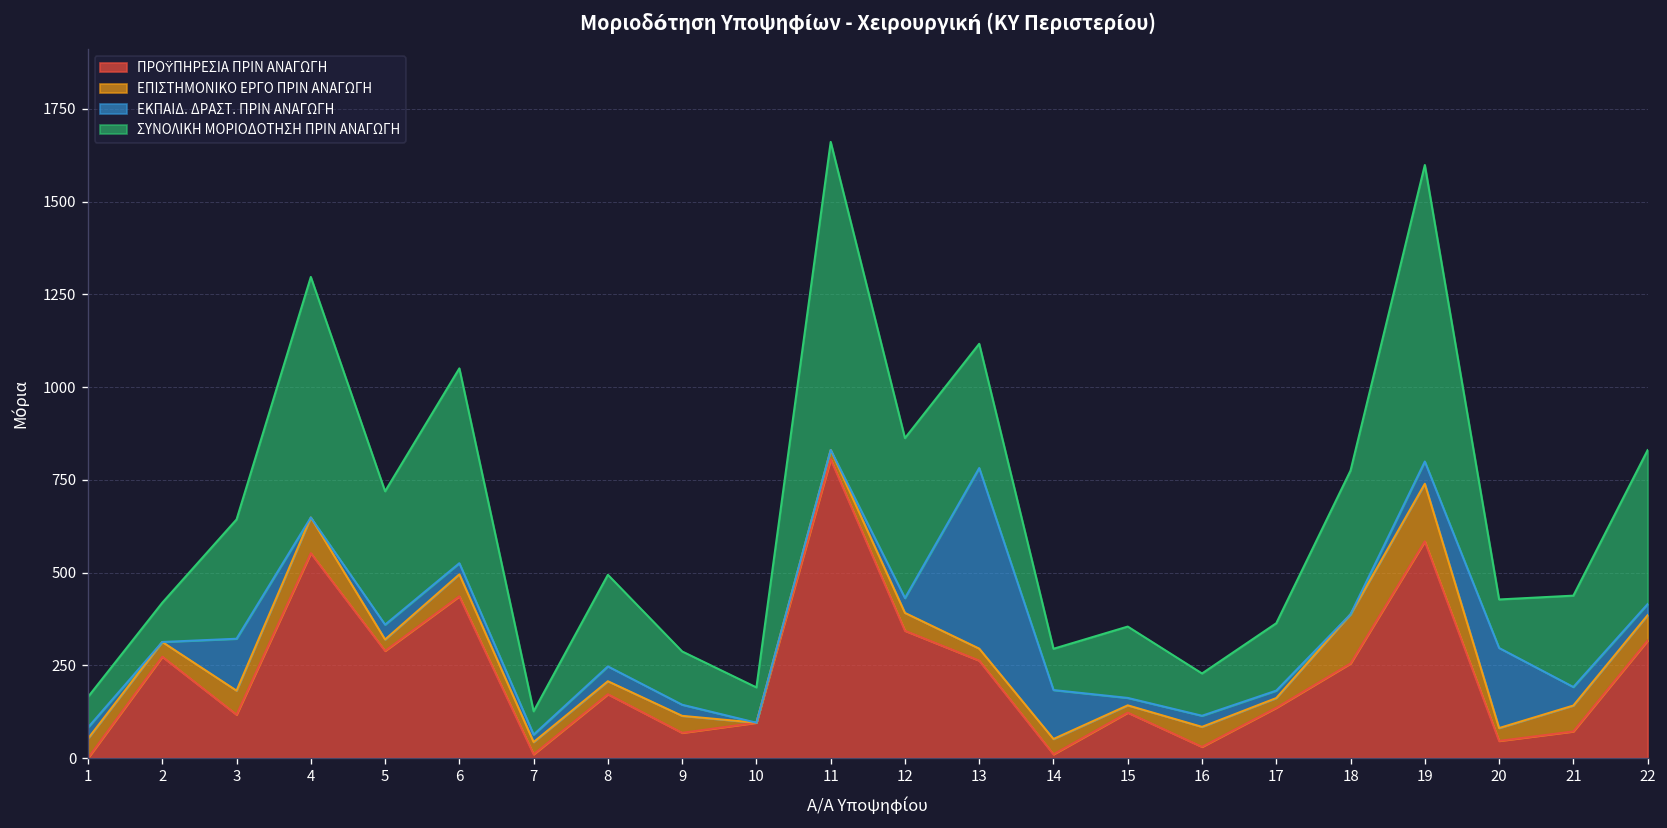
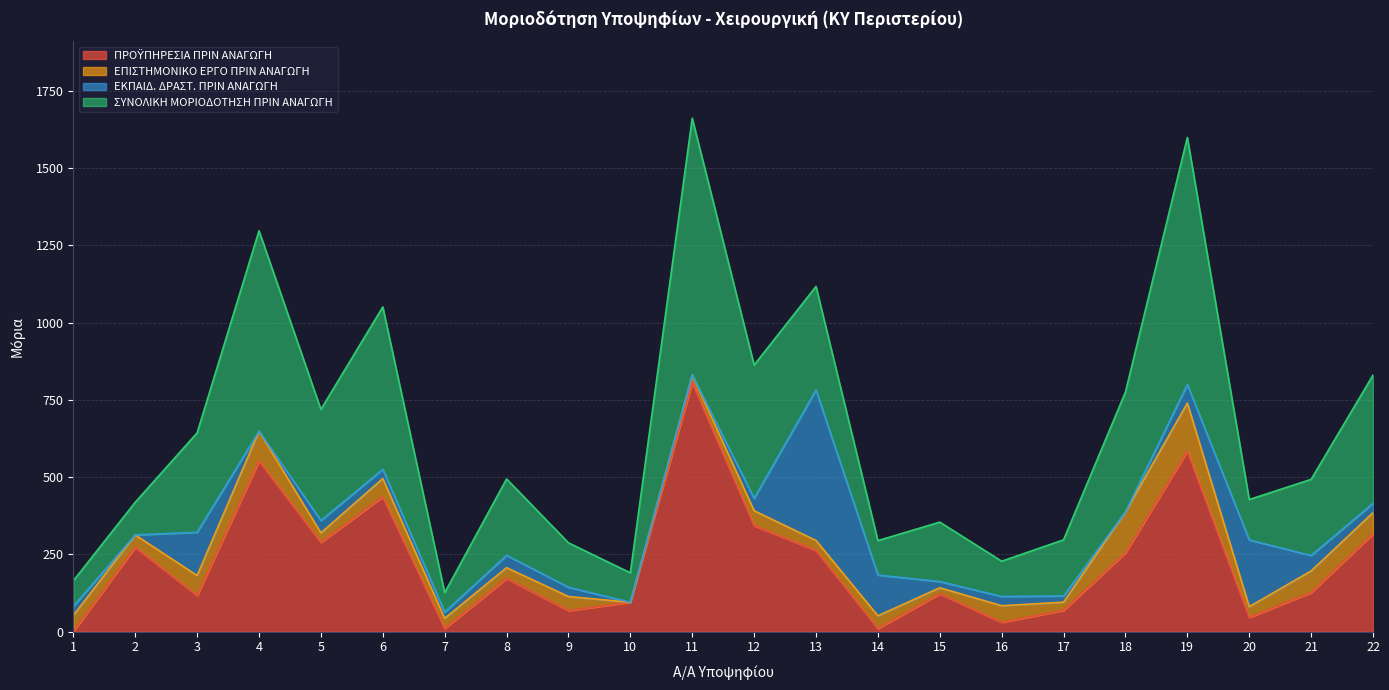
ΠΡΟΫΠΗΡΕΣΙΑ ΠΡΙΝ ΑΝΑΓΩΓΗ, 17: 140 -> 70
ΠΡΟΫΠΗΡΕΣΙΑ ΠΡΙΝ ΑΝΑΓΩΓΗ, 21: 70 -> 130
